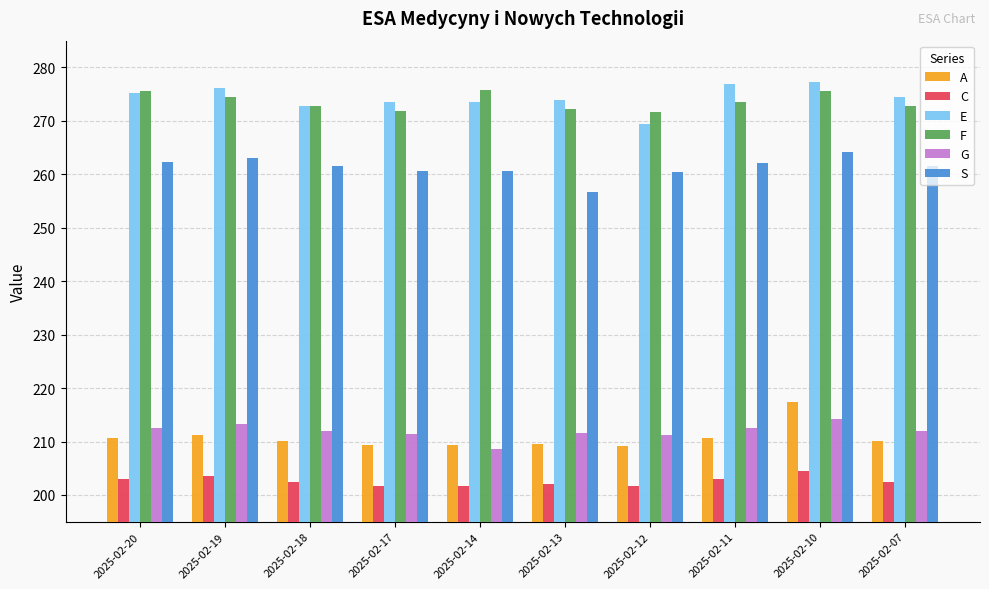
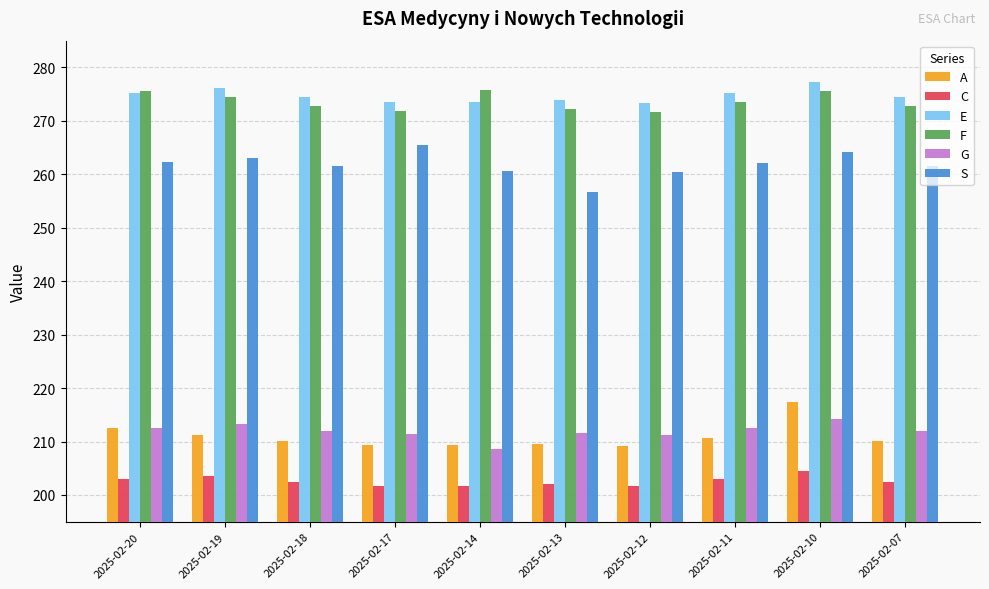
A, 2025-02-20: 211 -> 212
E, 2025-02-18: 273 -> 274
S, 2025-02-17: 261 -> 266
E, 2025-02-12: 270 -> 273
E, 2025-02-11: 277 -> 275
